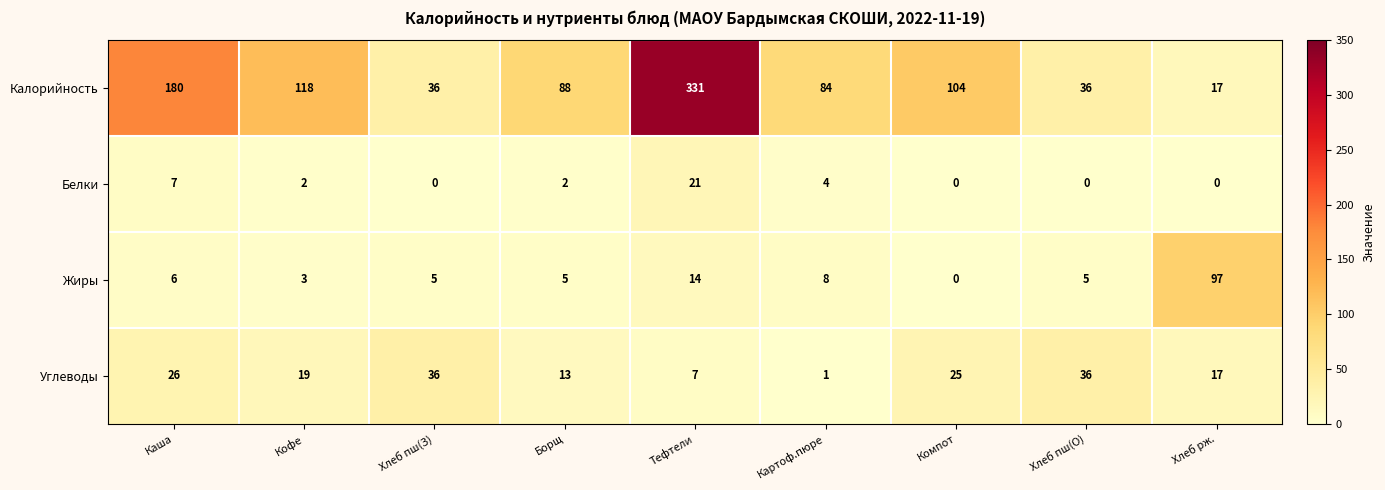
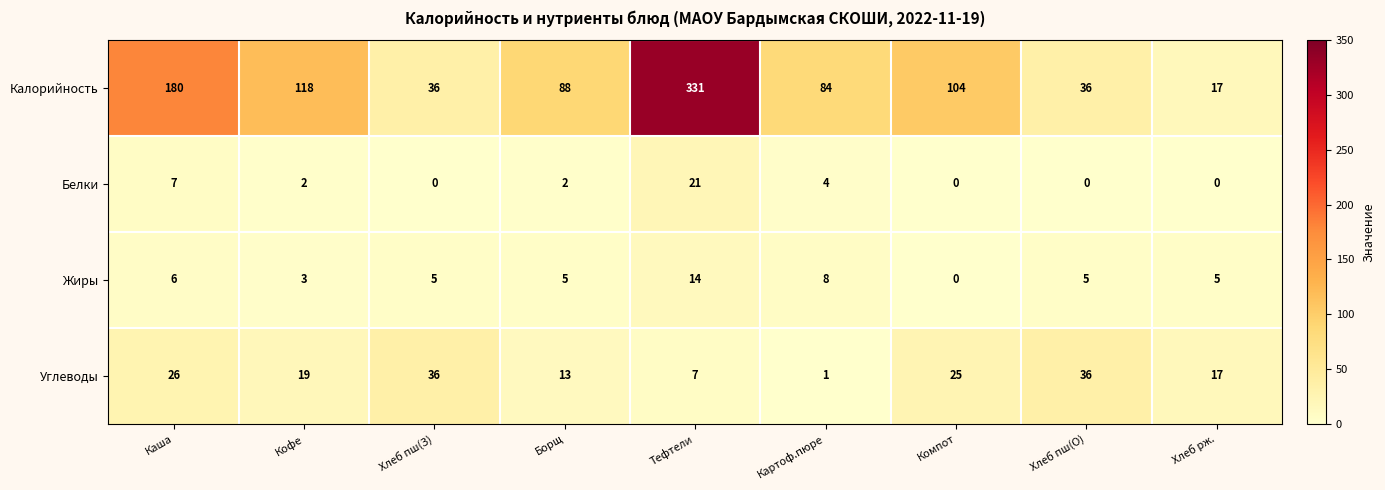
Жиры, Хлеб рж.: 97 -> 5
